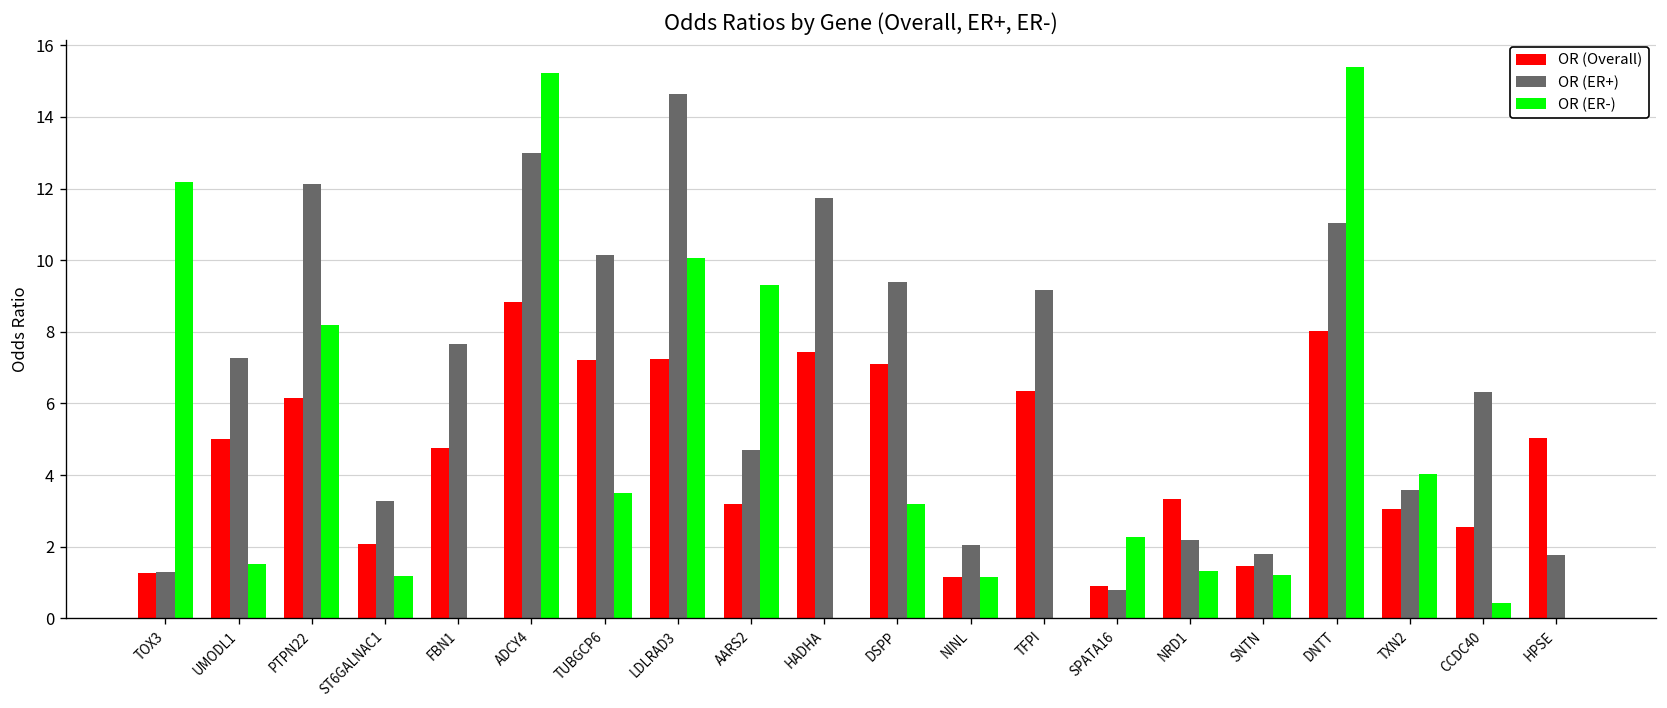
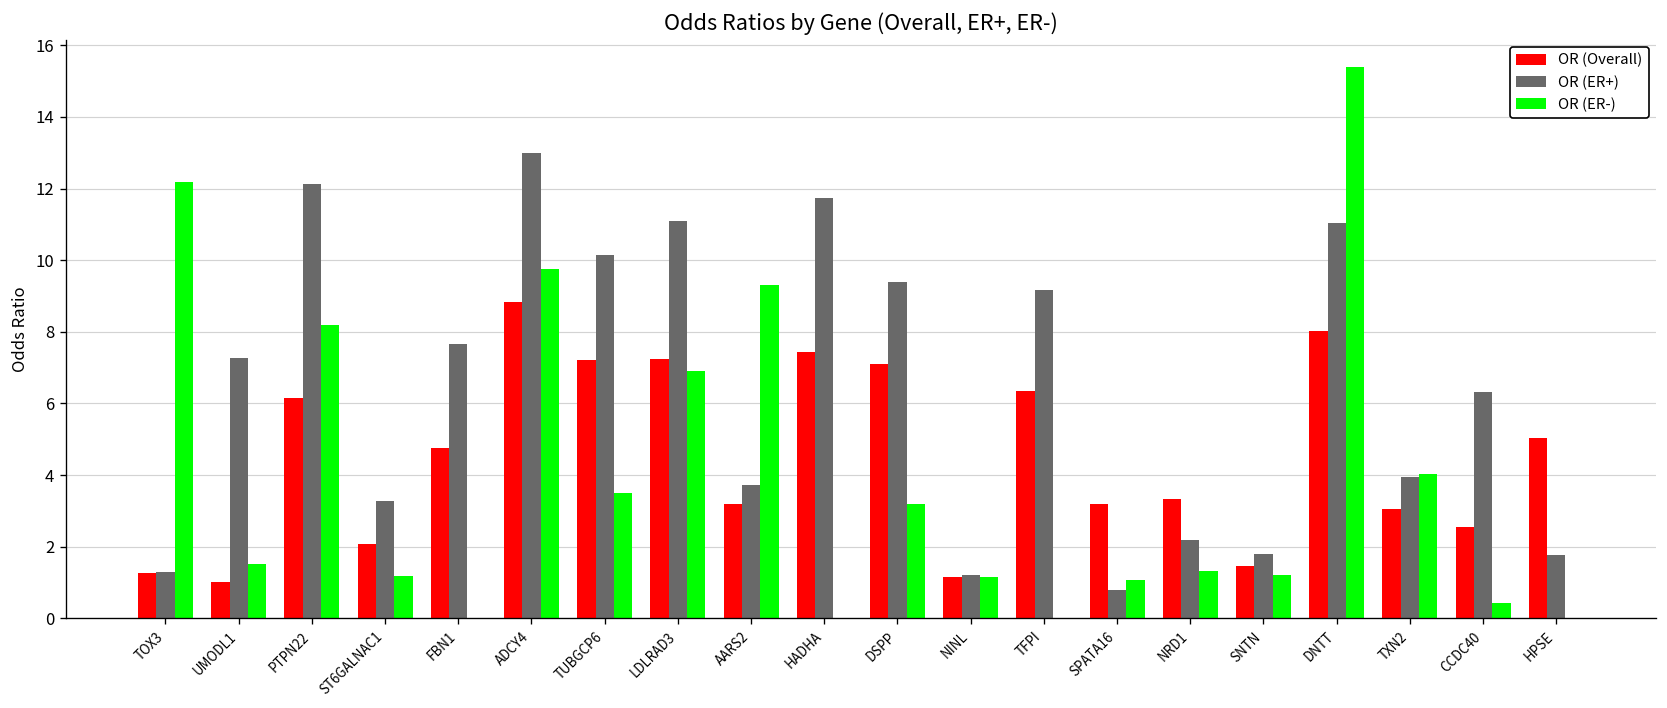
OR (Overall), UMODL1: 5.0 -> 1.0
OR (ER-), ADCY4: 15.2 -> 9.7
OR (ER+), LDLRAD3: 14.6 -> 11.1
OR (ER-), LDLRAD3: 10.1 -> 6.9
OR (ER+), AARS2: 4.7 -> 3.7
OR (ER+), NINL: 2.0 -> 1.2
OR (Overall), SPATA16: 0.9 -> 3.2
OR (ER-), SPATA16: 2.3 -> 1.1
OR (ER+), TXN2: 3.6 -> 3.9
